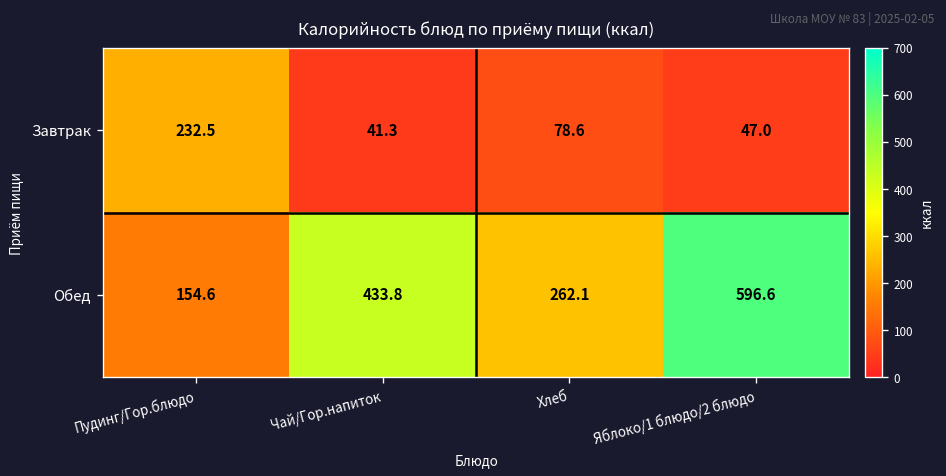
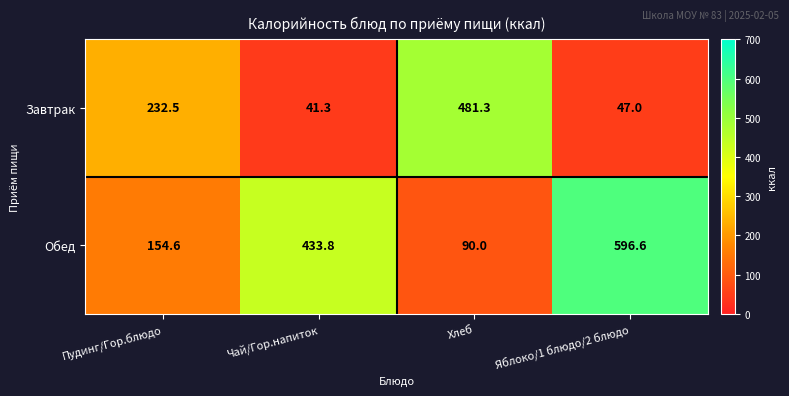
Завтрак, Хлеб: 78.6 -> 481.3
Обед, Хлеб: 262.1 -> 90.0
